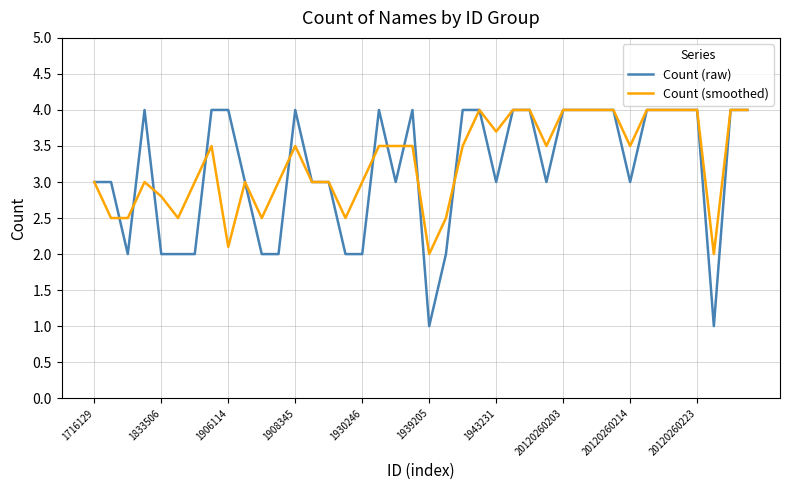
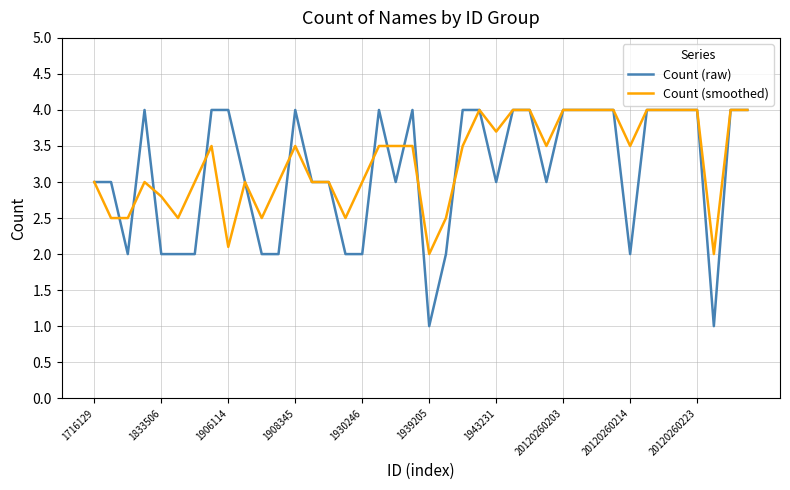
Count (raw), 20120260214: 3 -> 2
